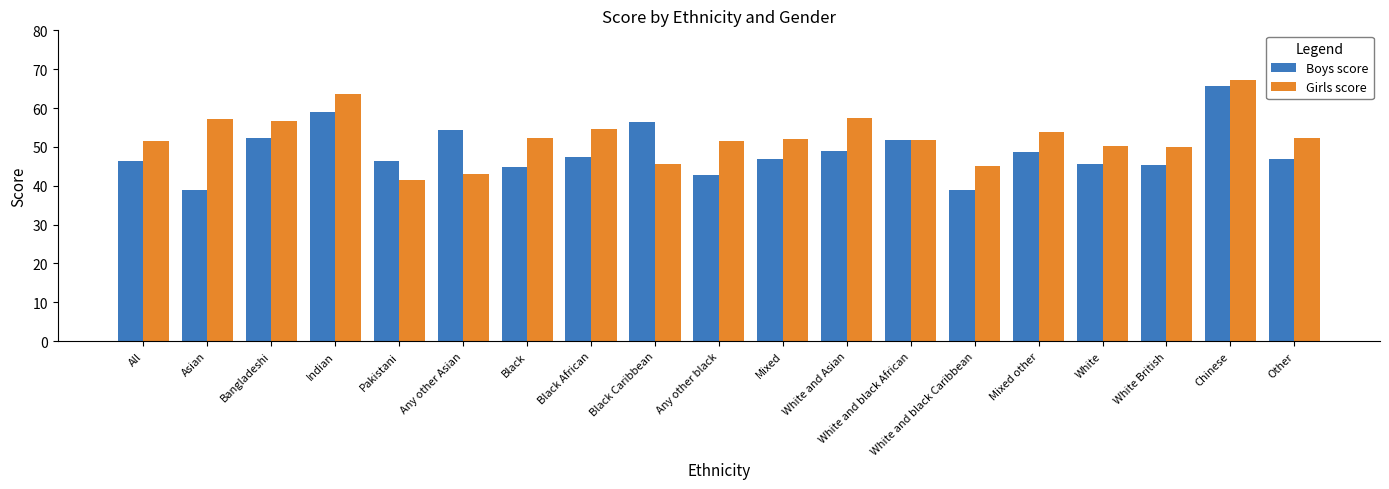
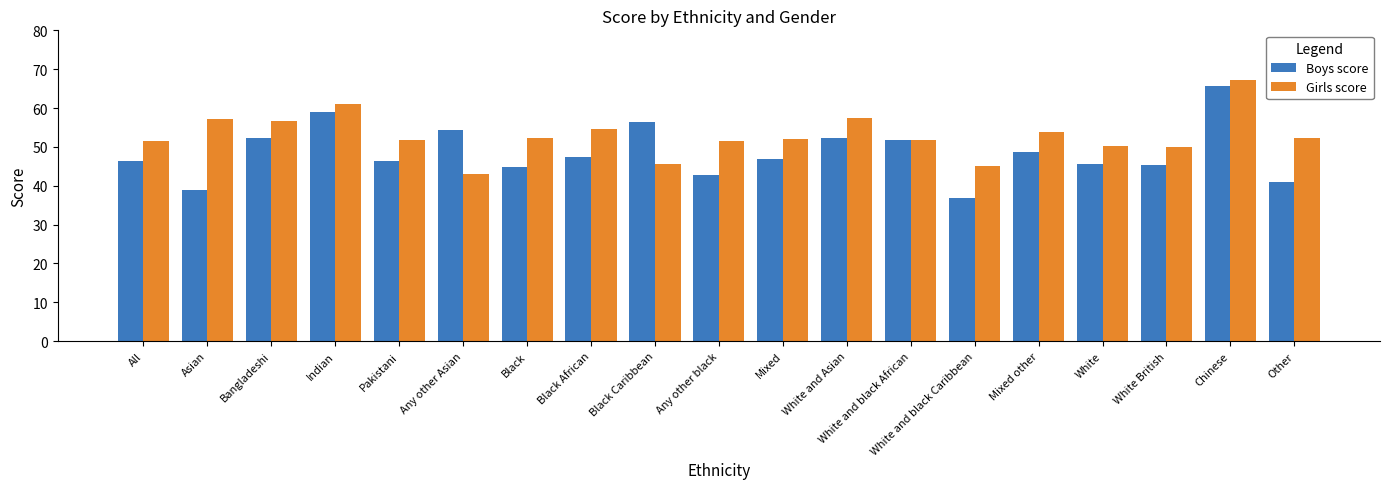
Girls score, Indian: 64 -> 61
Girls score, Pakistani: 42 -> 52
Boys score, White and Asian: 49 -> 52
Boys score, White and black Caribbean: 39 -> 37
Boys score, Other: 47 -> 41
